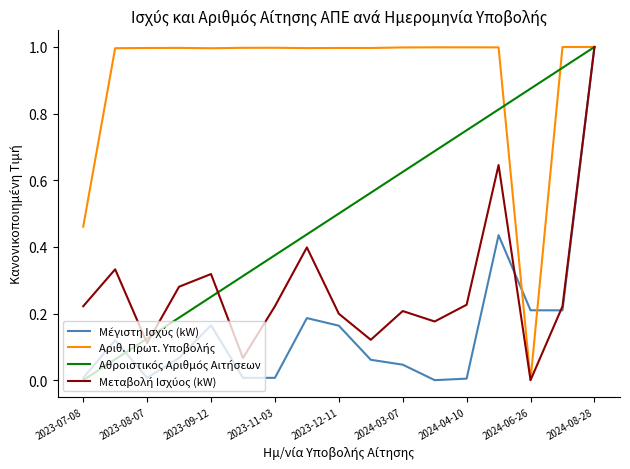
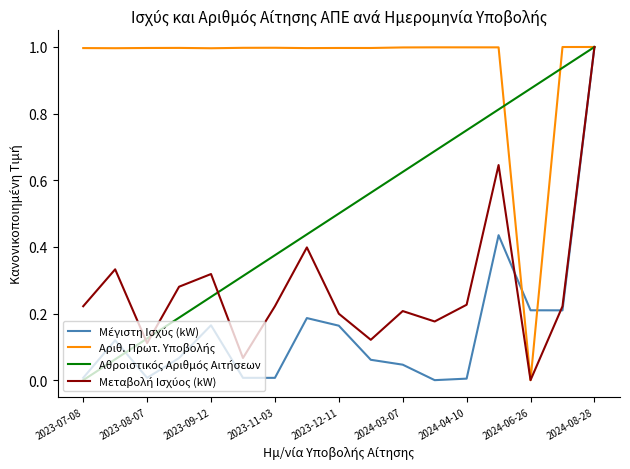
Αριθ. Πρωτ. Υποβολής, 2023-07-08: 0.46 -> 1.00
